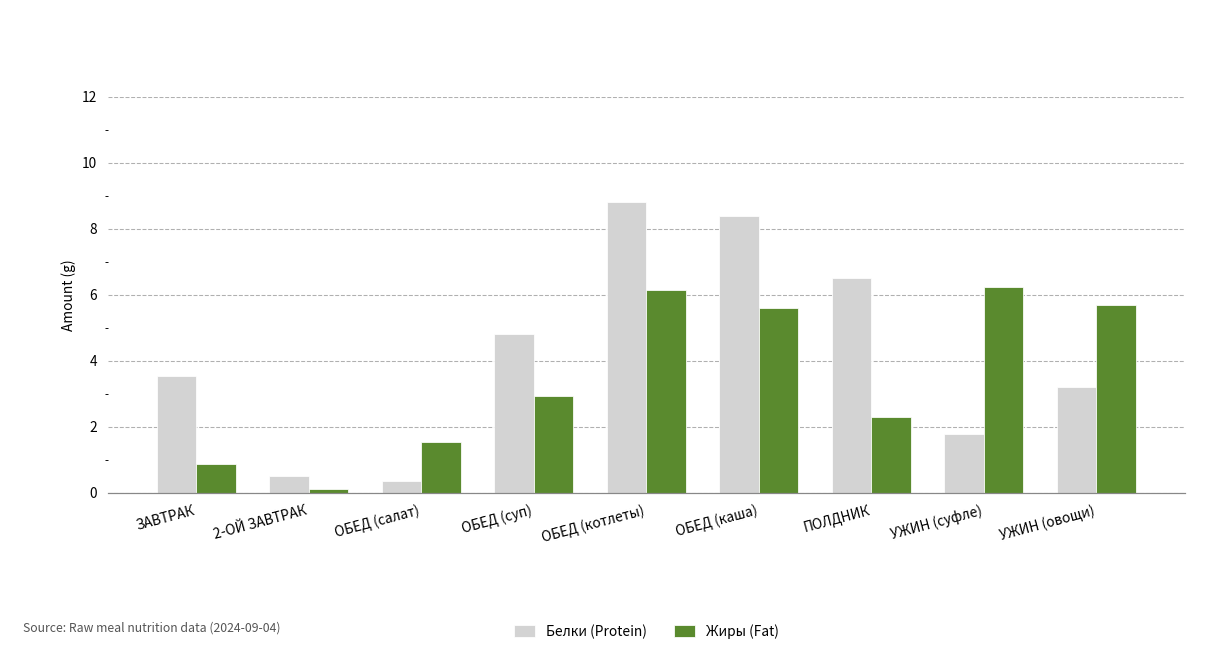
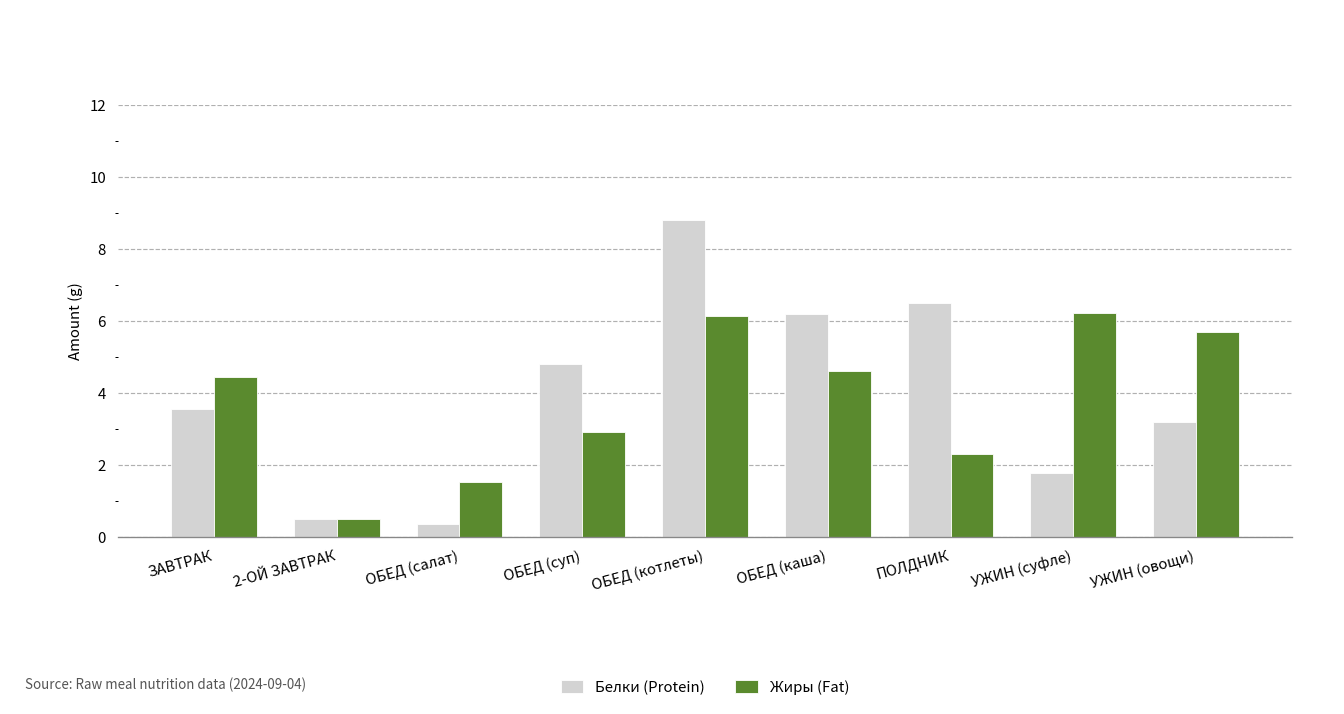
Жиры (Fat), ЗАВТРАК: 0.9 -> 4.5
Жиры (Fat), 2-ОЙ ЗАВТРАК: 0.1 -> 0.5
Белки (Protein), ОБЕД (каша): 8.4 -> 6.2
Жиры (Fat), ОБЕД (каша): 5.6 -> 4.6
